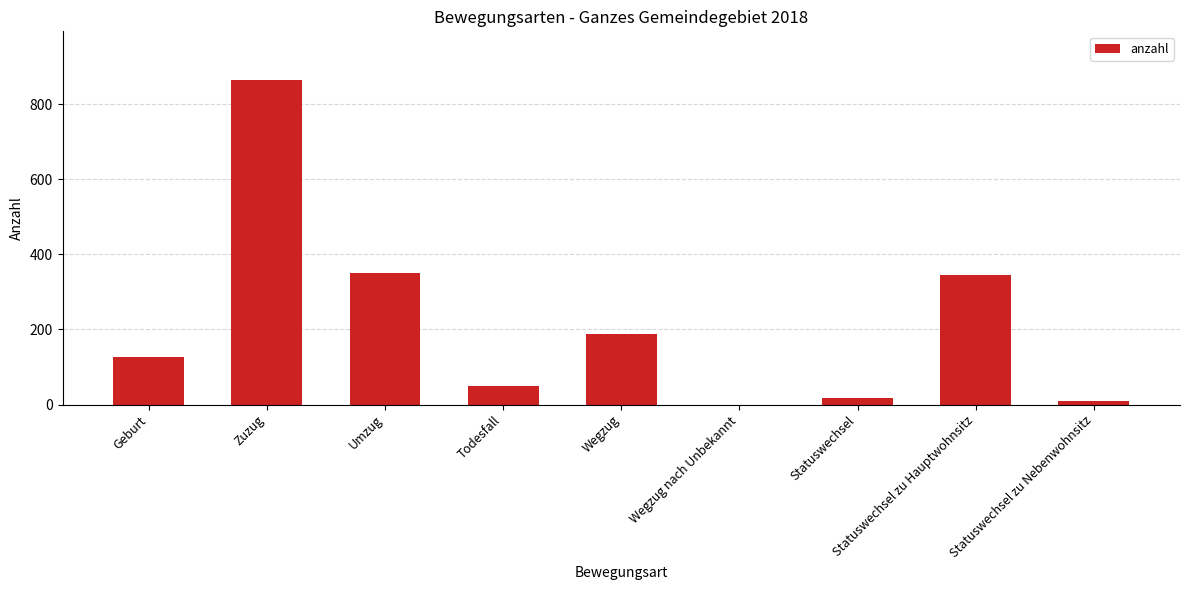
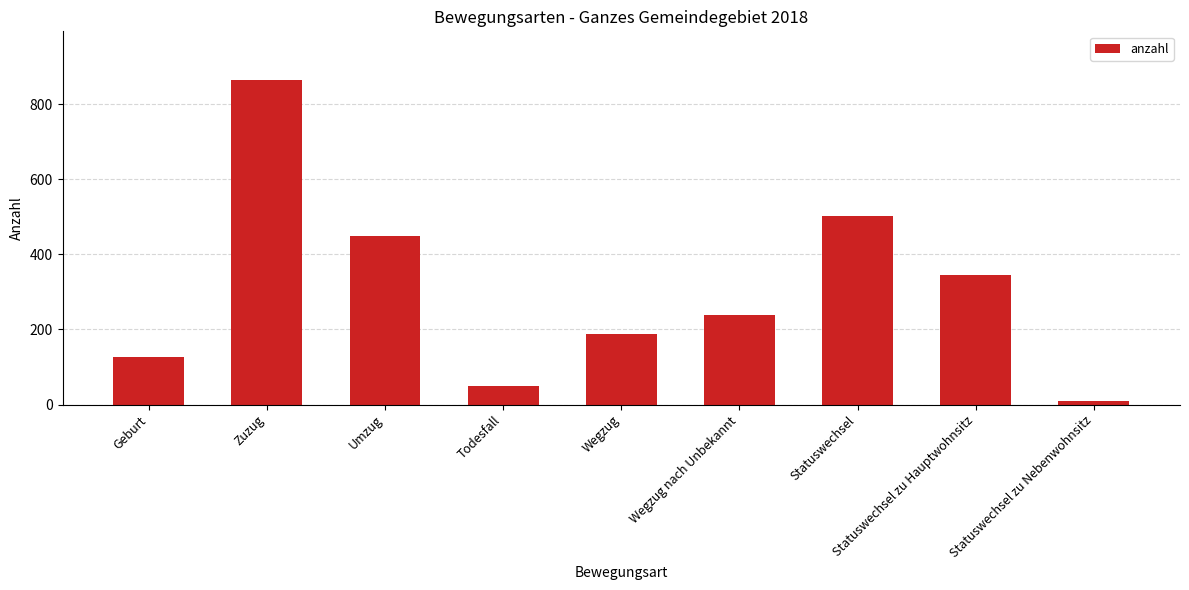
Umzug: 350 -> 450
Wegzug nach Unbekannt: 0 -> 240
Statuswechsel: 20 -> 500
